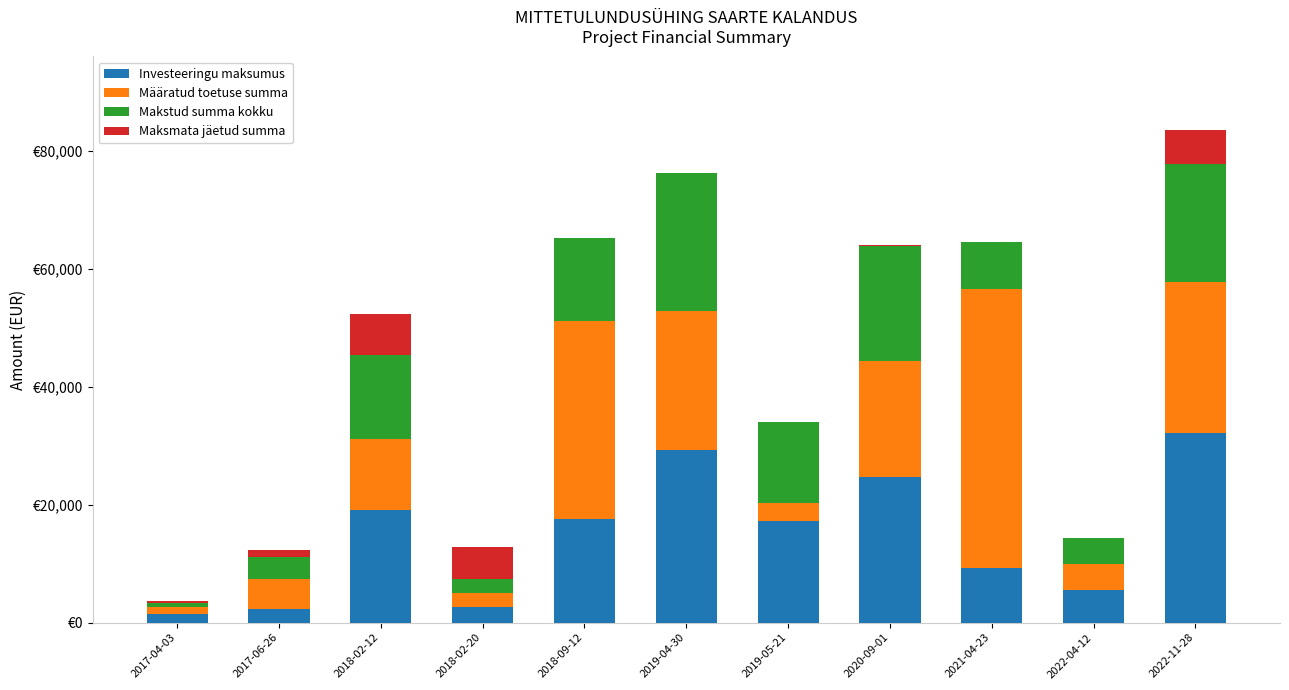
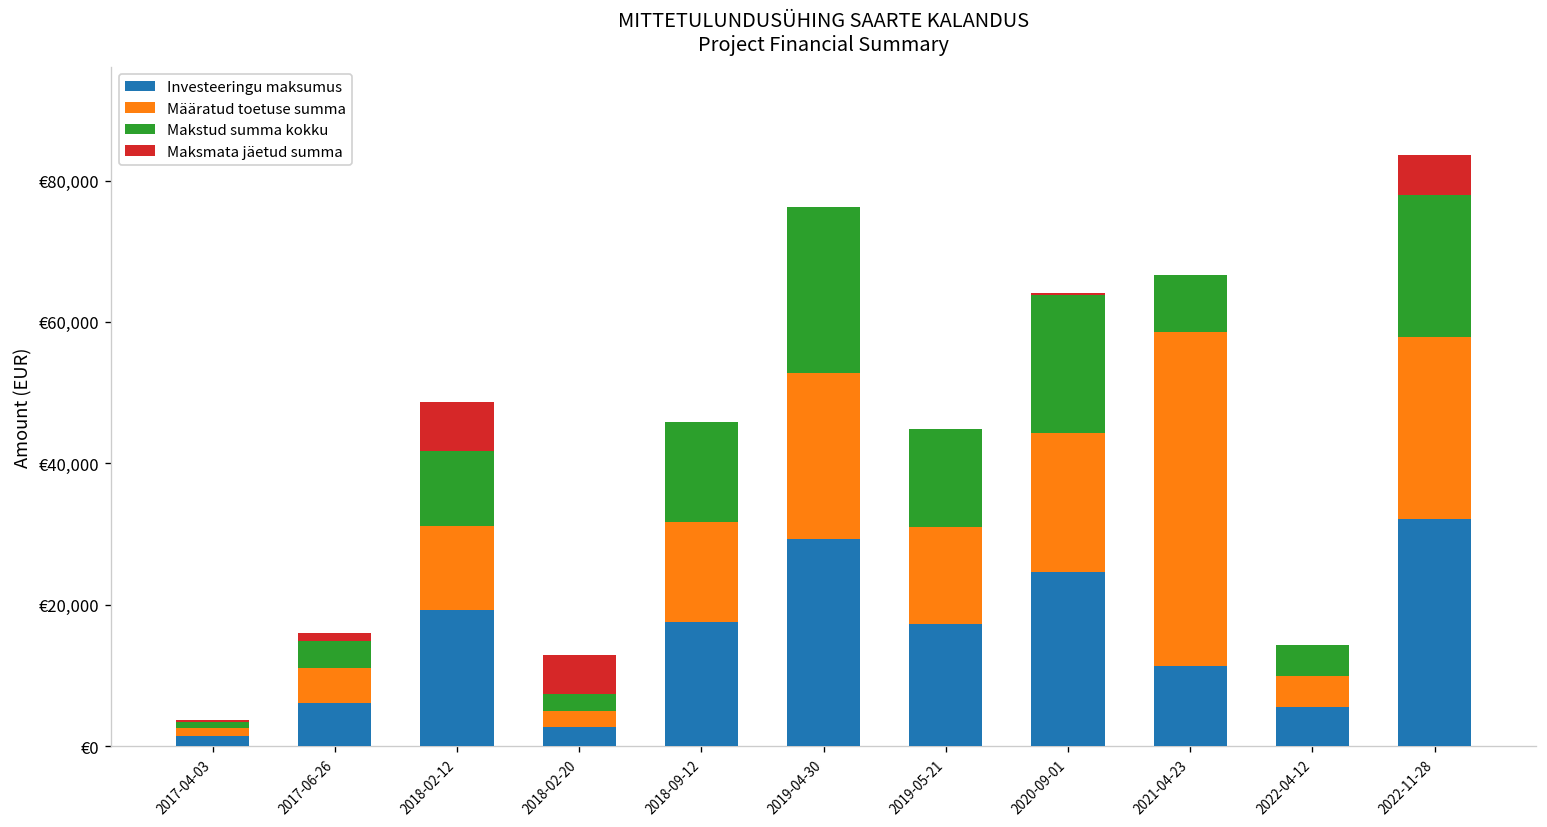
Investeeringu maksumus, 2017-06-26: €2,000 -> €6,000
Makstud summa kokku, 2018-02-12: €14,000 -> €11,000
Määratud toetuse summa, 2018-09-12: €34,000 -> €14,000
Määratud toetuse summa, 2019-05-21: €3,000 -> €14,000
Investeeringu maksumus, 2021-04-23: €9,000 -> €11,000
